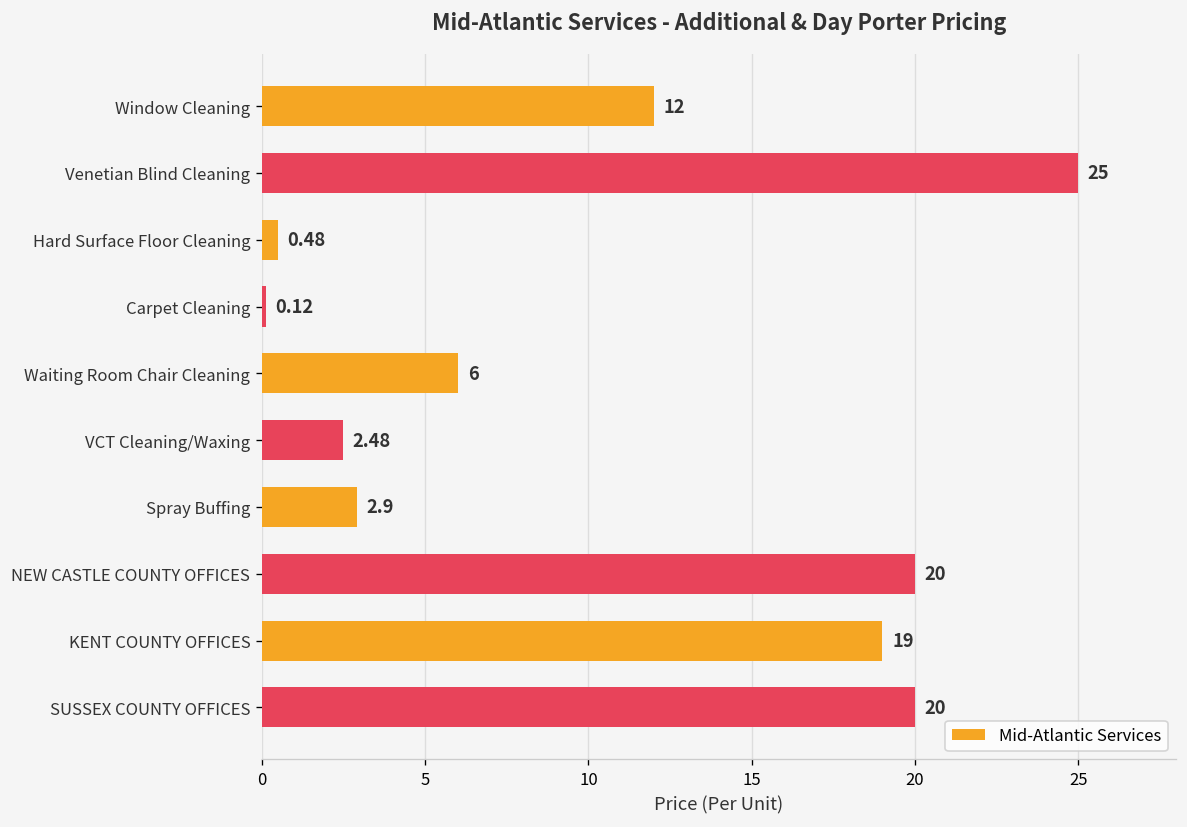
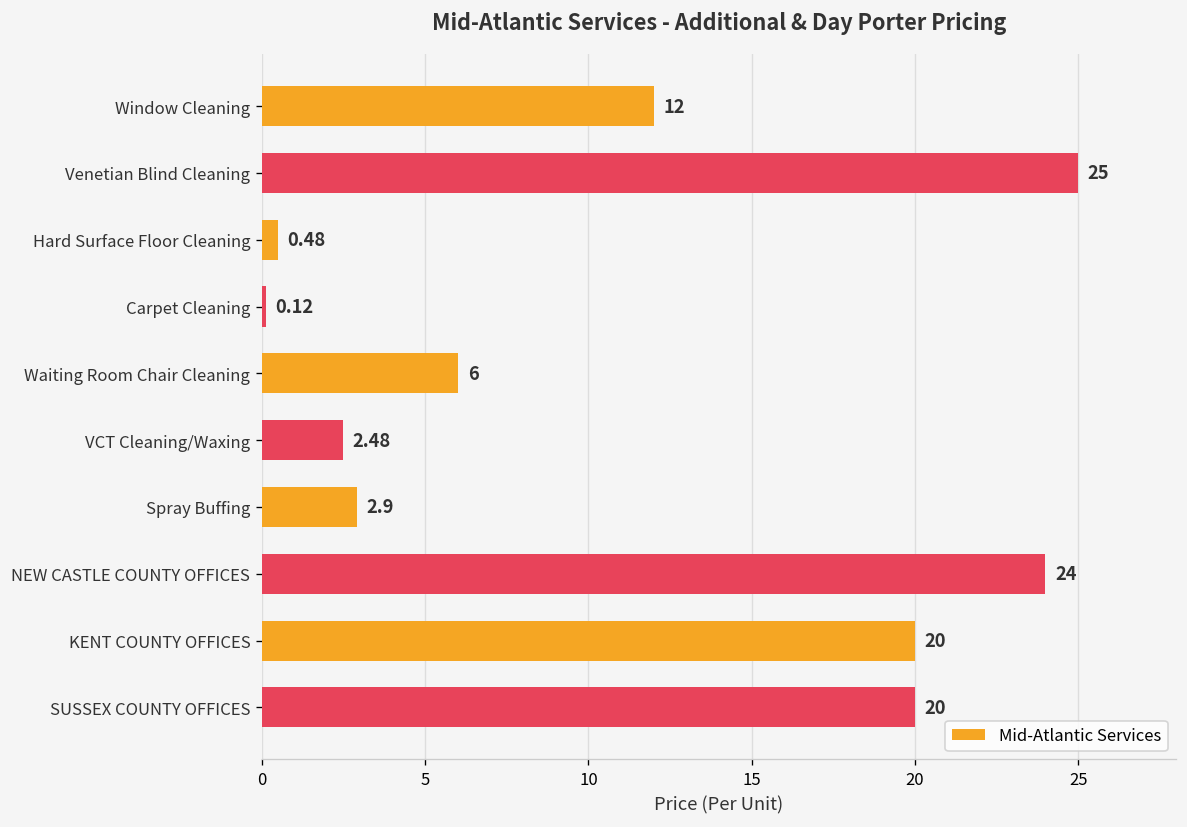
NEW CASTLE COUNTY OFFICES: 20 -> 24
KENT COUNTY OFFICES: 19 -> 20
